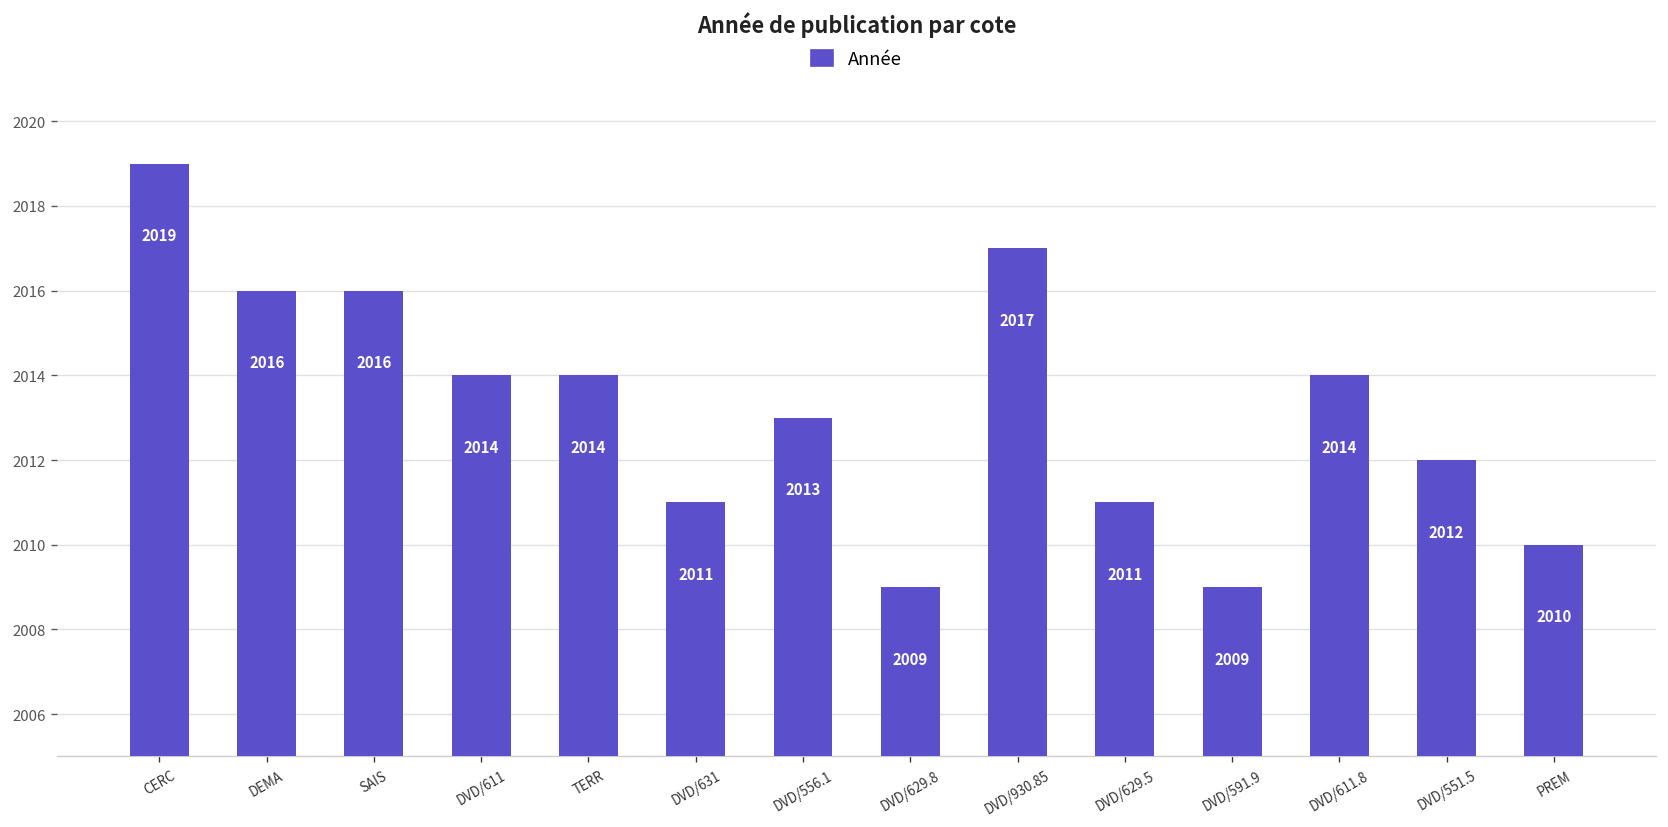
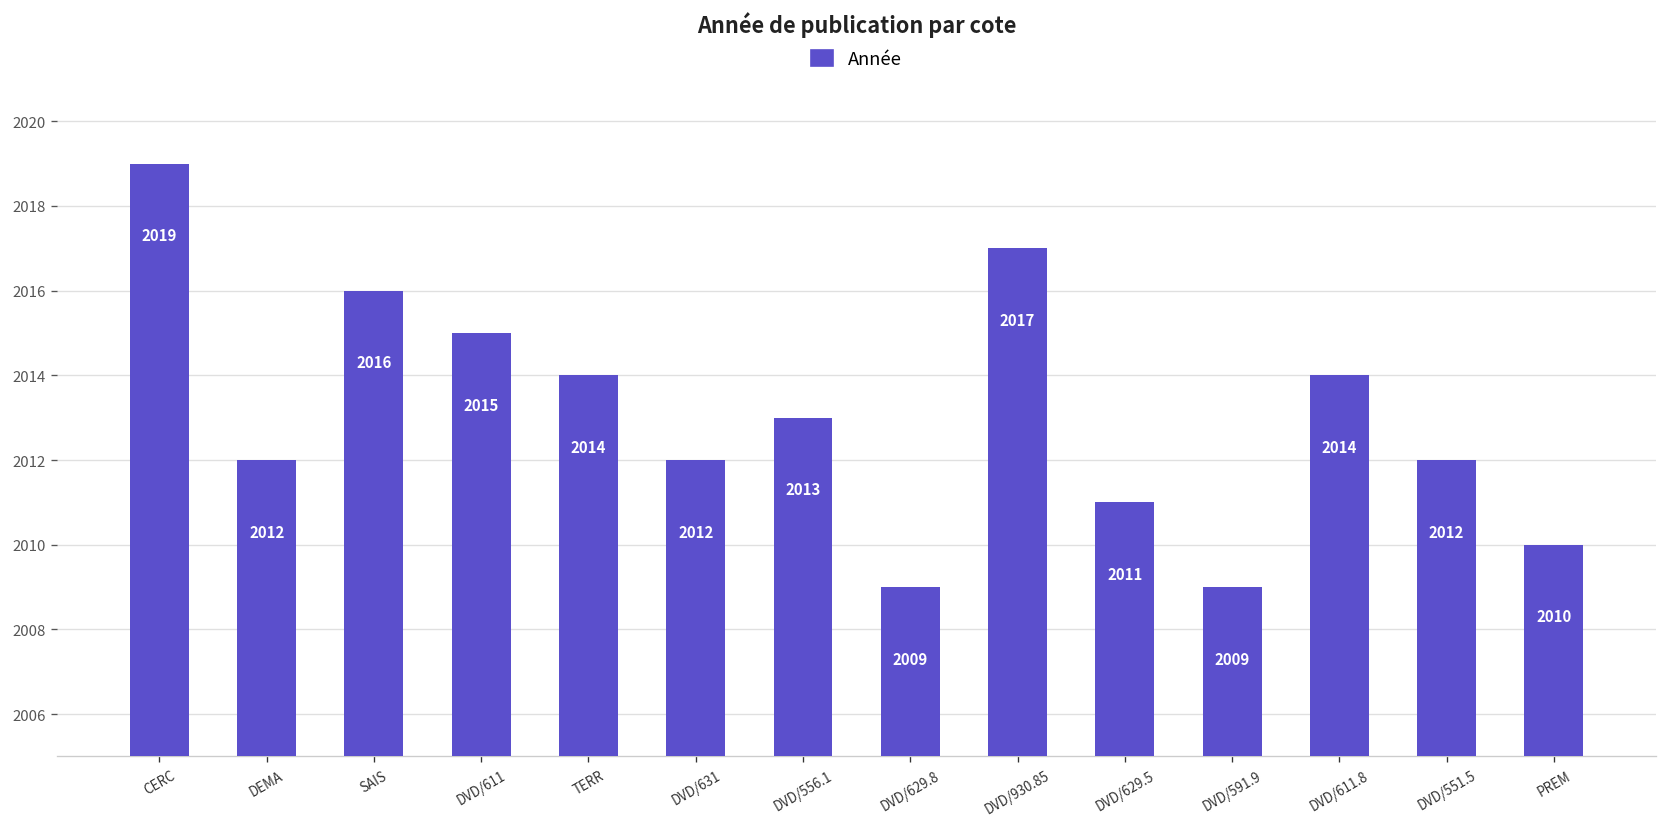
DEMA: 2016 -> 2012
DVD/611: 2014 -> 2015
DVD/631: 2011 -> 2012
